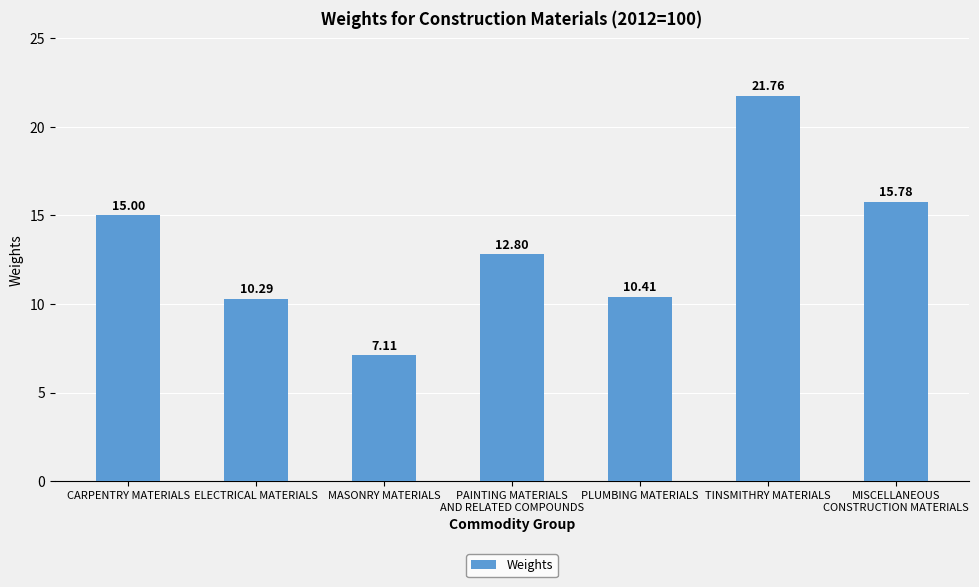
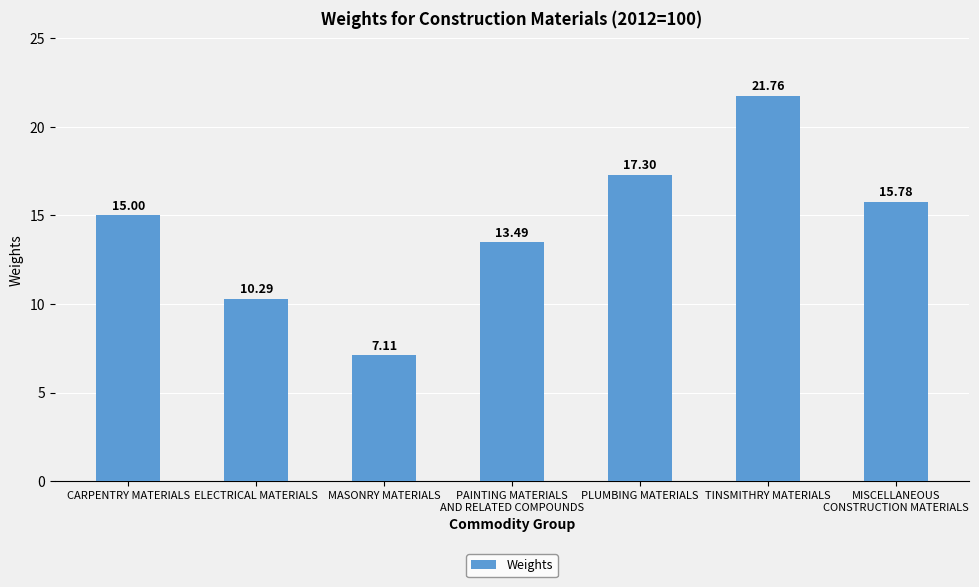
PAINTING MATERIALS AND RELATED COMPOUNDS: 12.80 -> 13.49
PLUMBING MATERIALS: 10.41 -> 17.30
